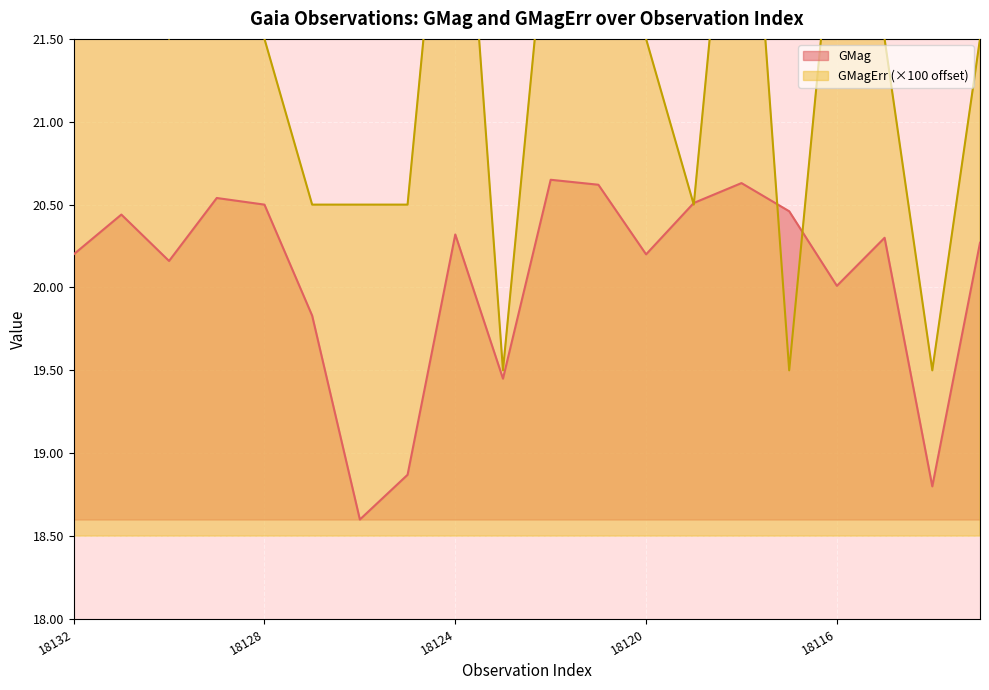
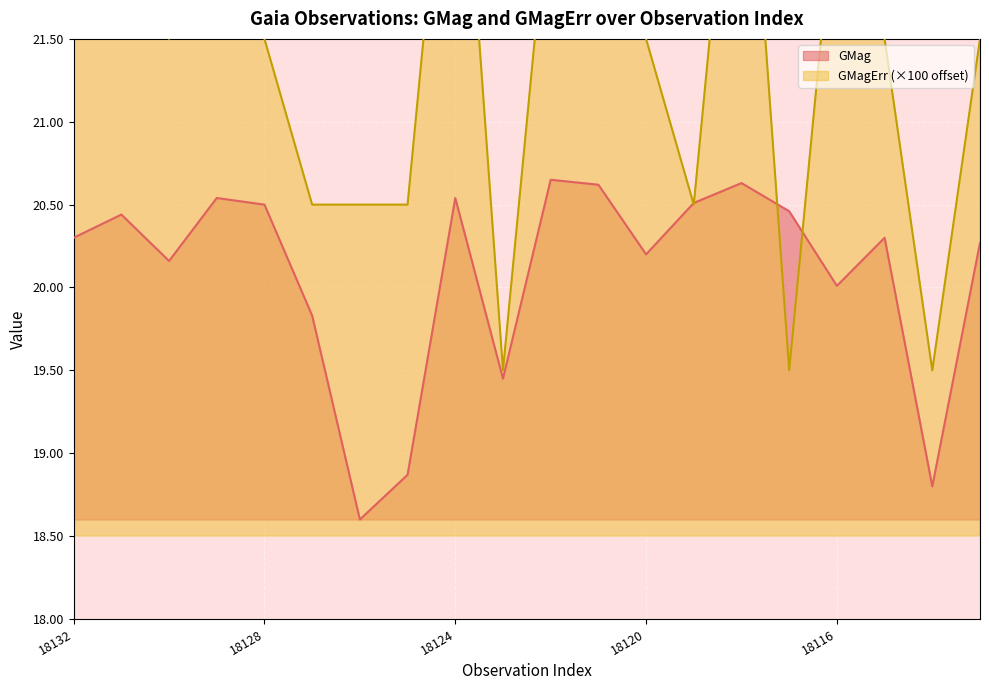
GMag, 18132: 20.2 -> 20.3
GMag, 18124: 20.32 -> 20.54
